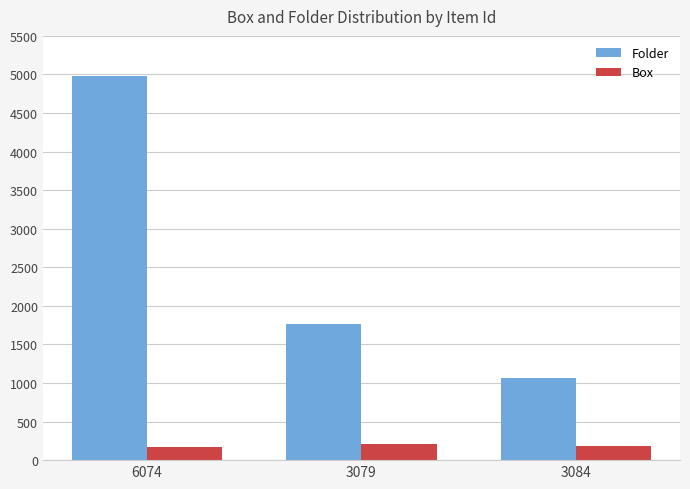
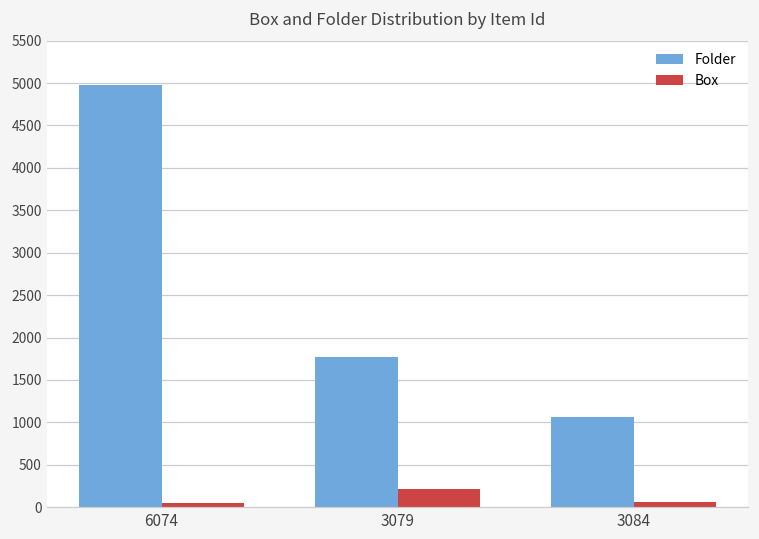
Box, 6074: 200 -> 100
Box, 3084: 200 -> 100
